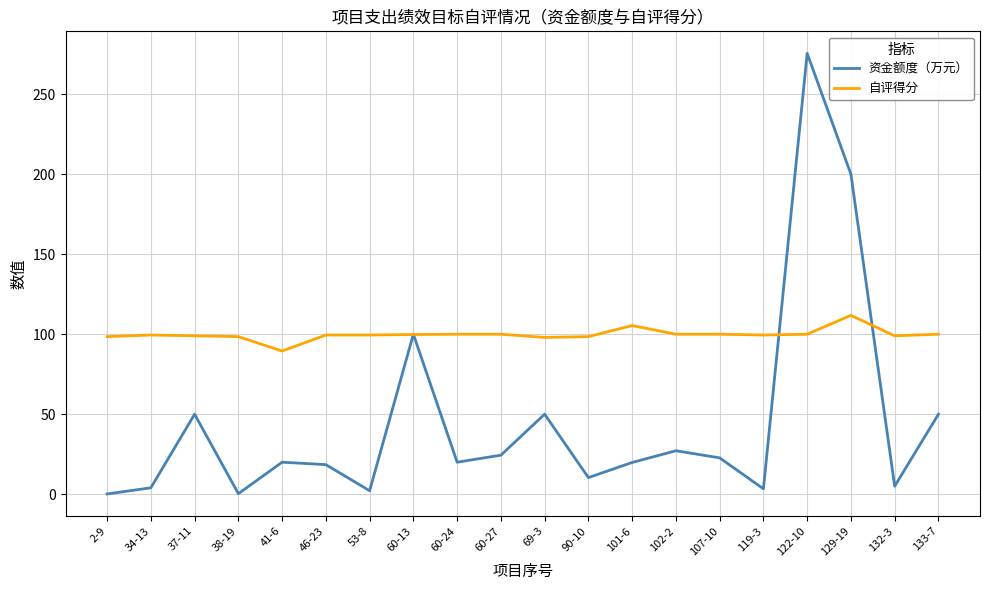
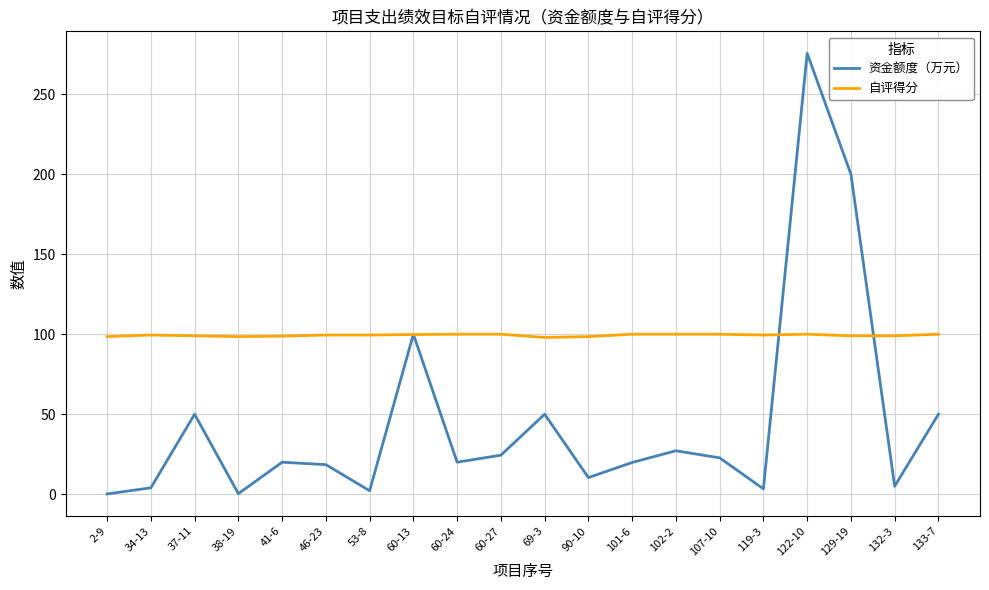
自评得分, 41-6: 90 -> 99
自评得分, 101-6: 105 -> 100
自评得分, 129-19: 112 -> 99
